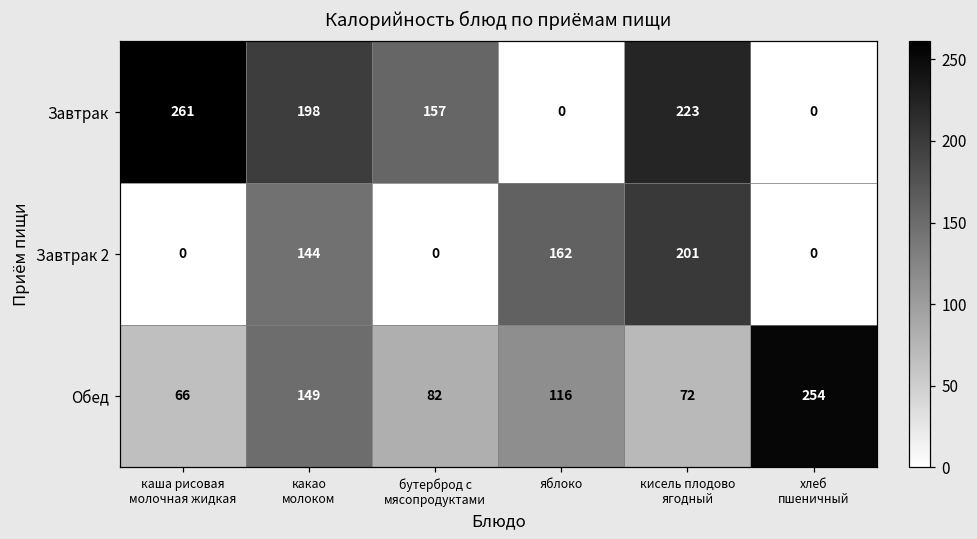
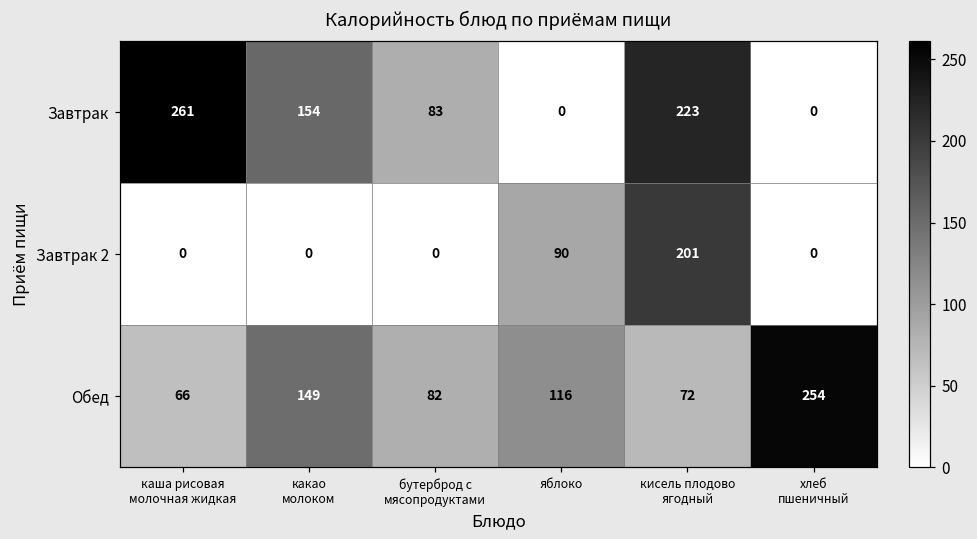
Завтрак, какао молоком: 198 -> 154
Завтрак, бутерброд с мясопродуктами: 157 -> 83
Завтрак 2, какао молоком: 144 -> 0
Завтрак 2, яблоко: 162 -> 90
